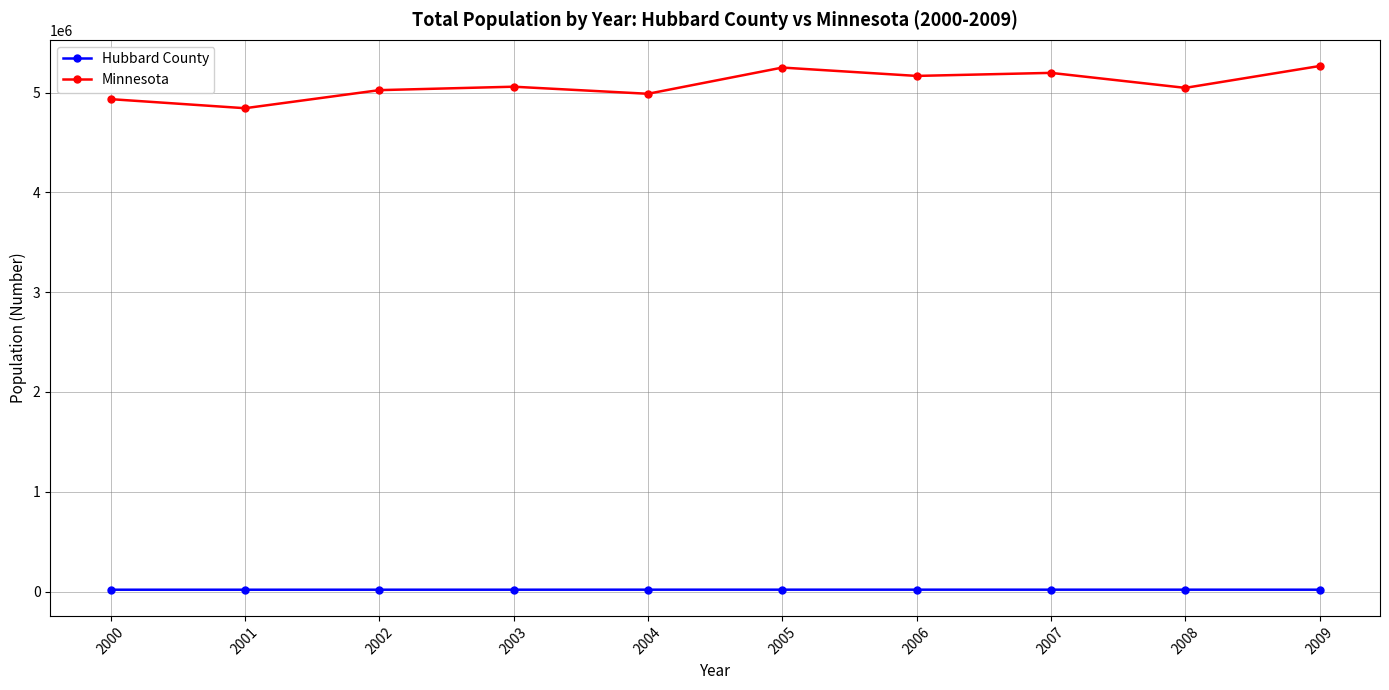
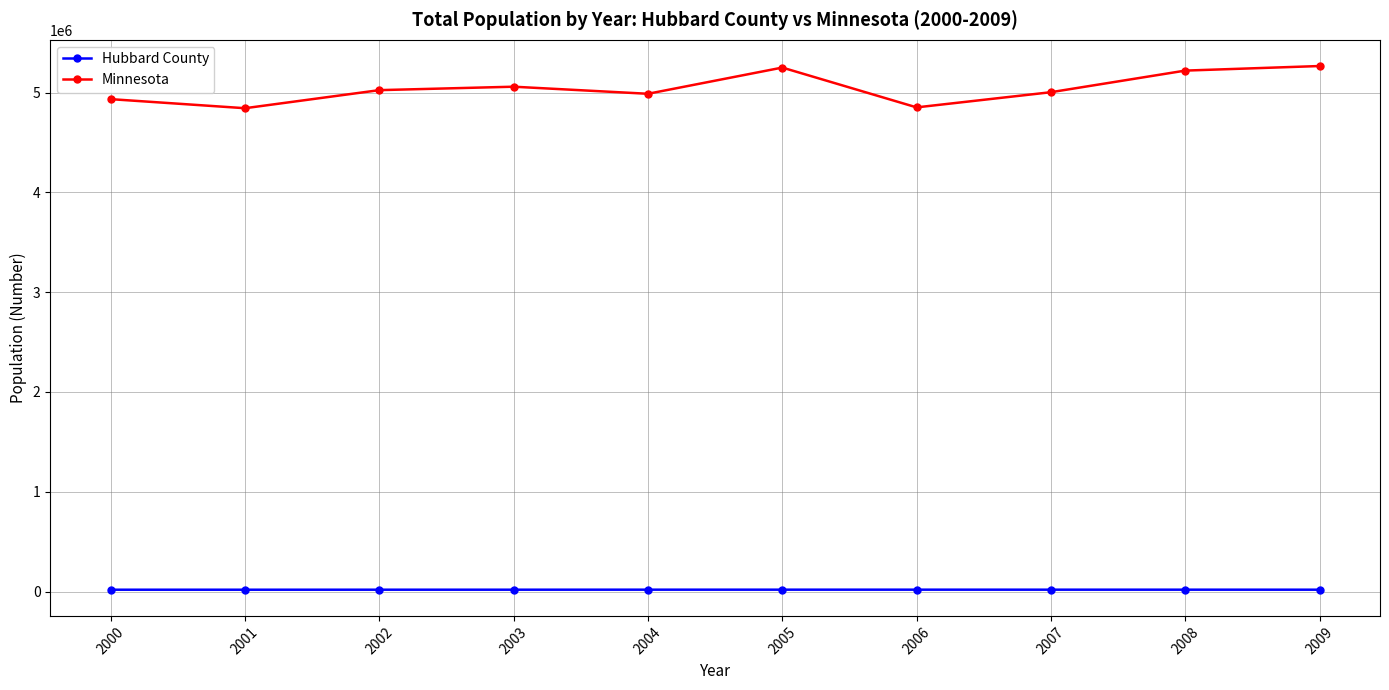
Minnesota, 2006: 5200000 -> 4900000
Minnesota, 2007: 5200000 -> 5000000
Minnesota, 2008: 5000000 -> 5200000
